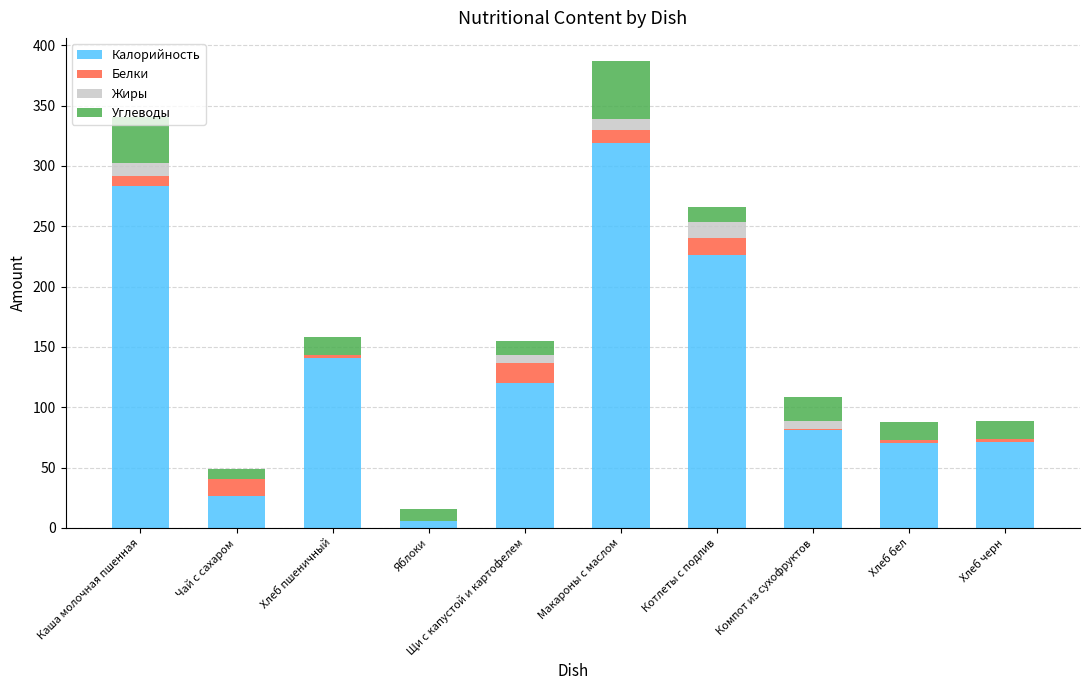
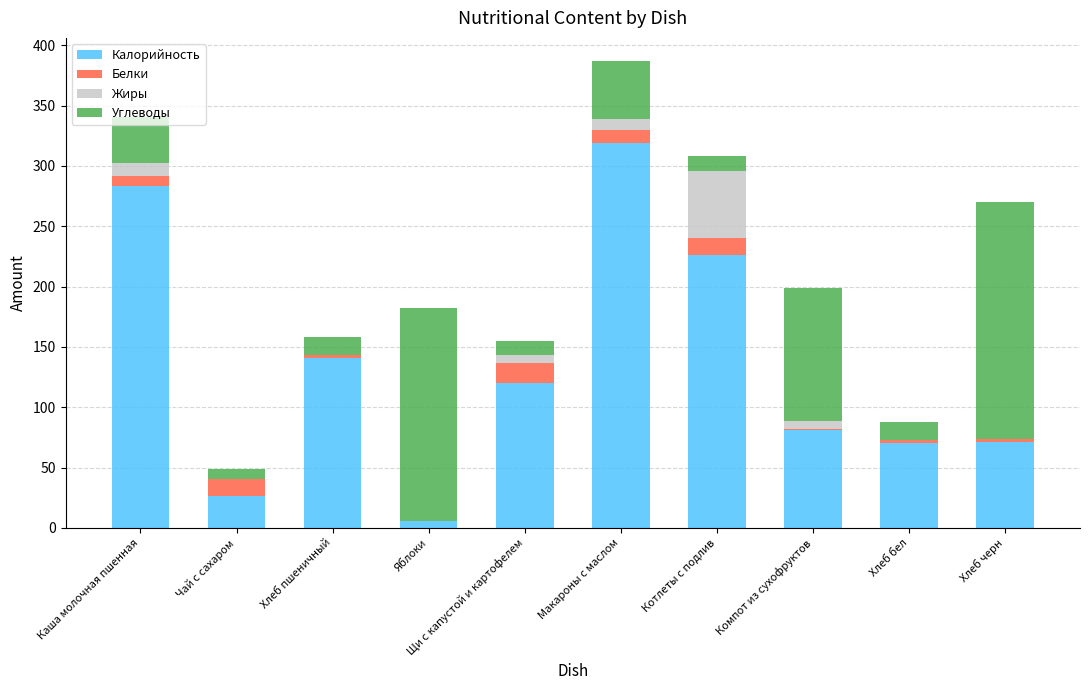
Углеводы, Яблоки: 10 -> 176
Жиры, Котлеты с подлив: 14 -> 55
Углеводы, Компот из сухофруктов: 19 -> 110
Углеводы, Хлеб черн: 15 -> 196
